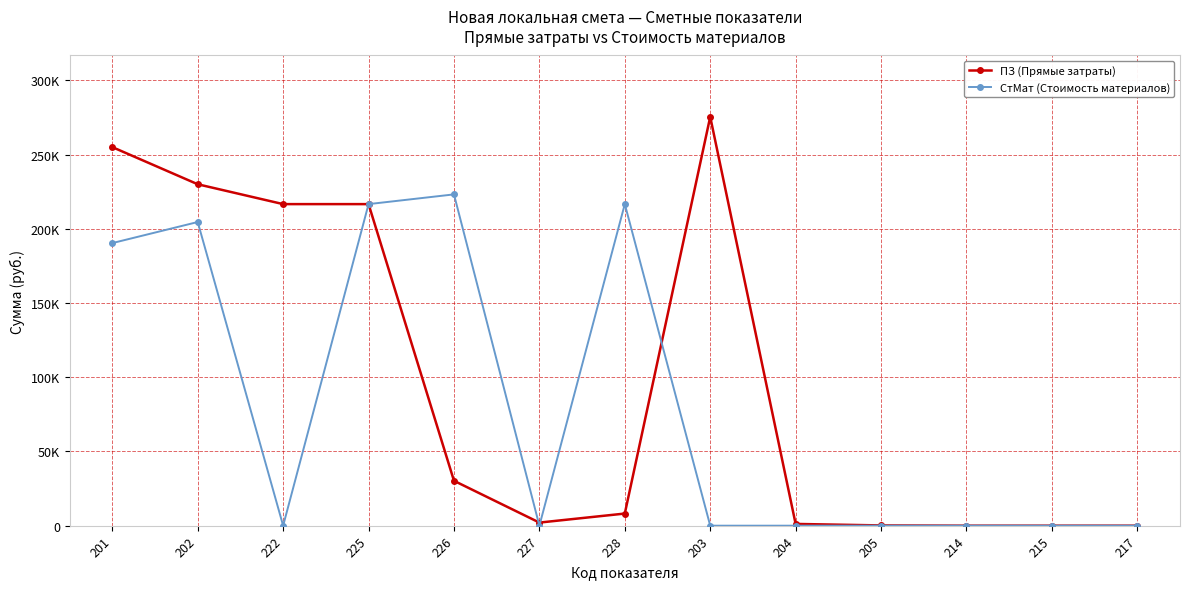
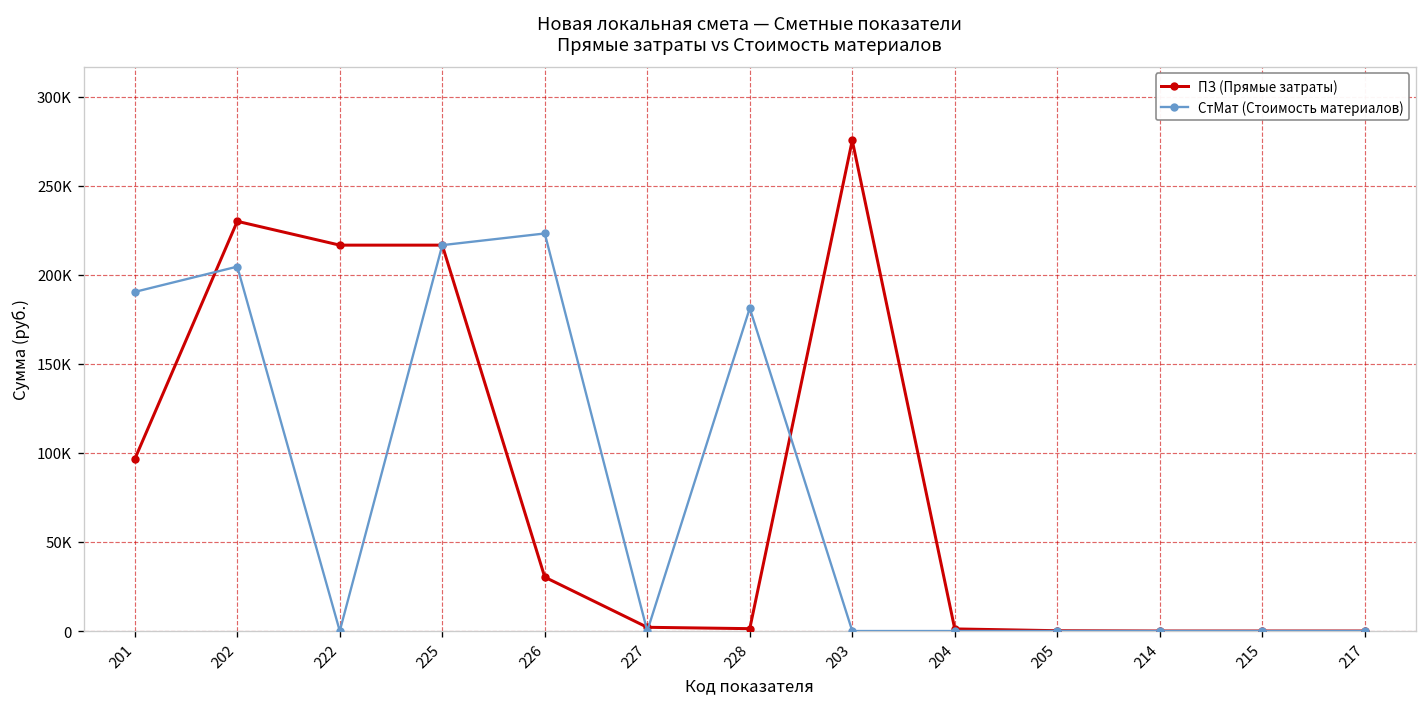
ПЗ (Прямые затраты), 201: 255000 -> 97000
ПЗ (Прямые затраты), 228: 8000 -> 1000
СтМат (Стоимость материалов), 228: 217000 -> 181000
